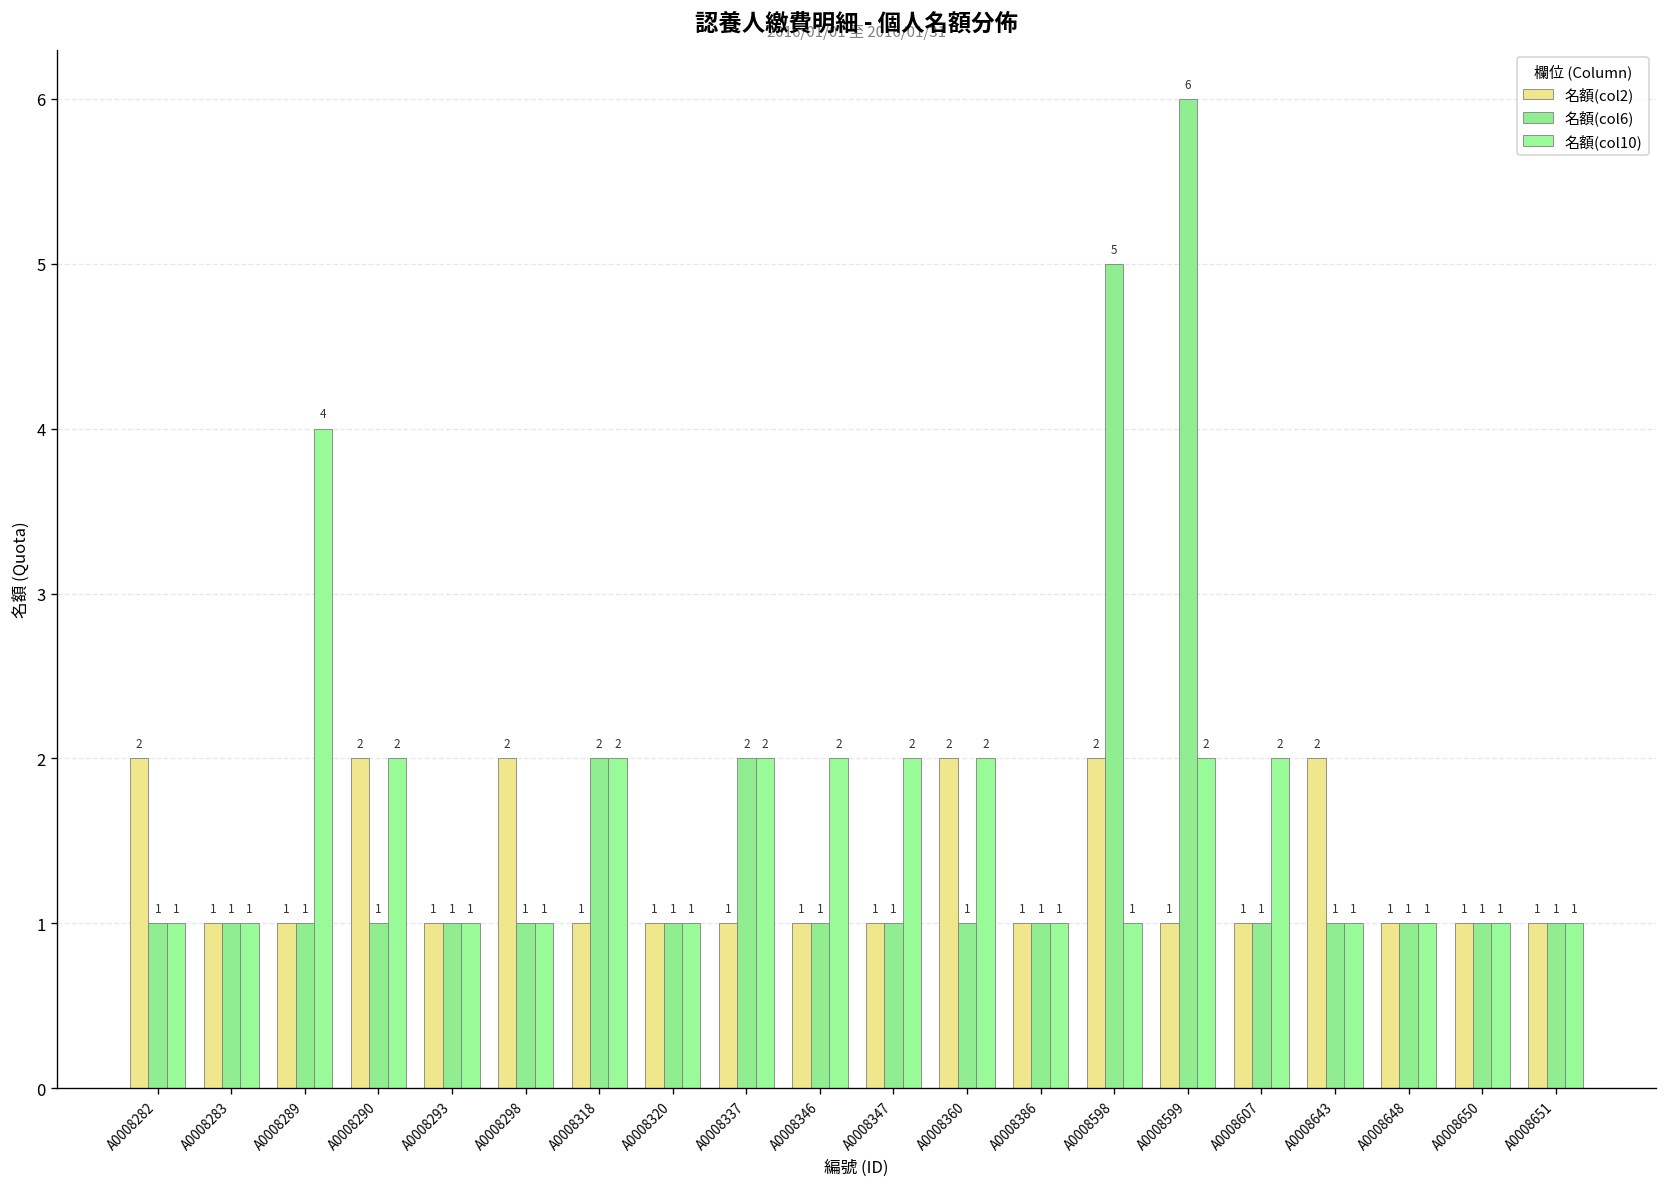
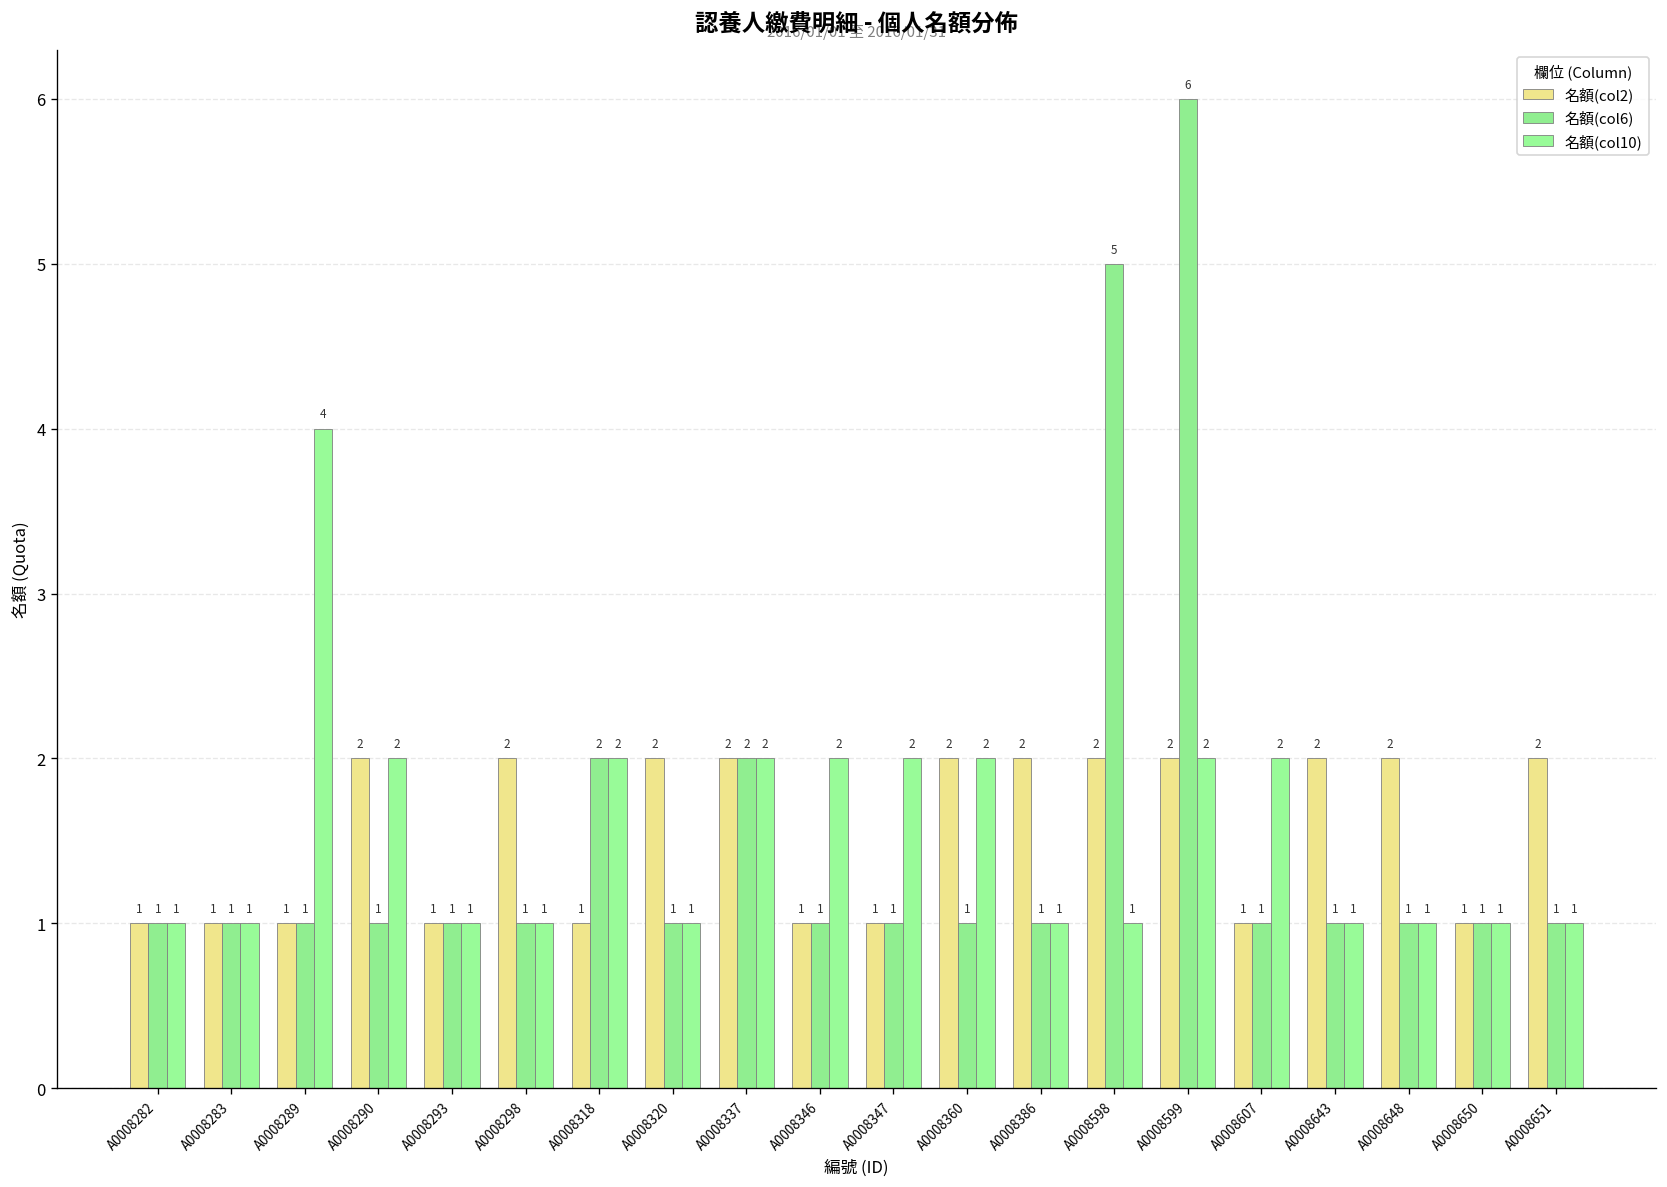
名額(col2), A0008282: 2 -> 1
名額(col2), A0008320: 1 -> 2
名額(col2), A0008337: 1 -> 2
名額(col2), A0008386: 1 -> 2
名額(col2), A0008599: 1 -> 2
名額(col2), A0008648: 1 -> 2
名額(col2), A0008651: 1 -> 2
